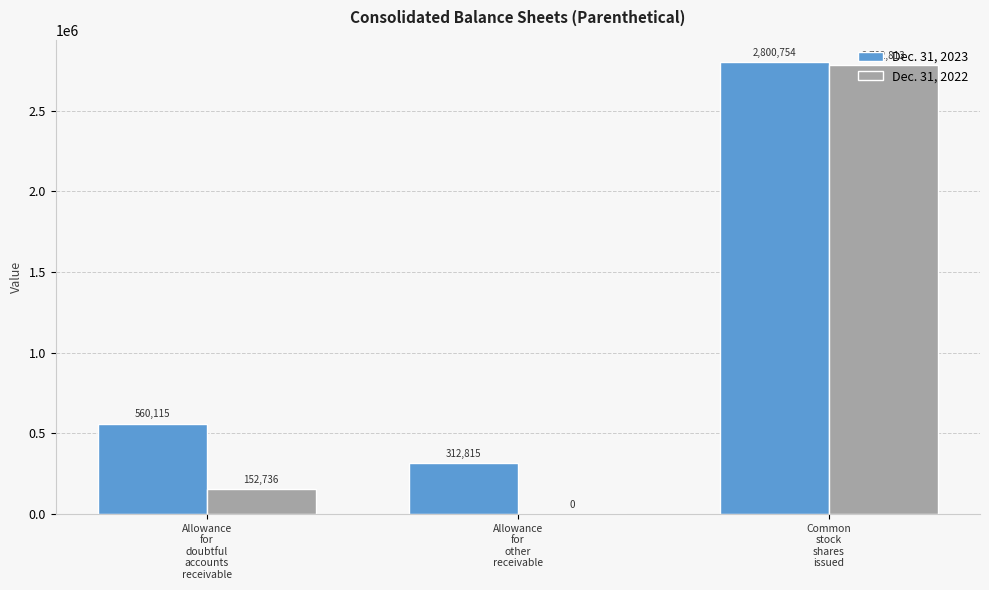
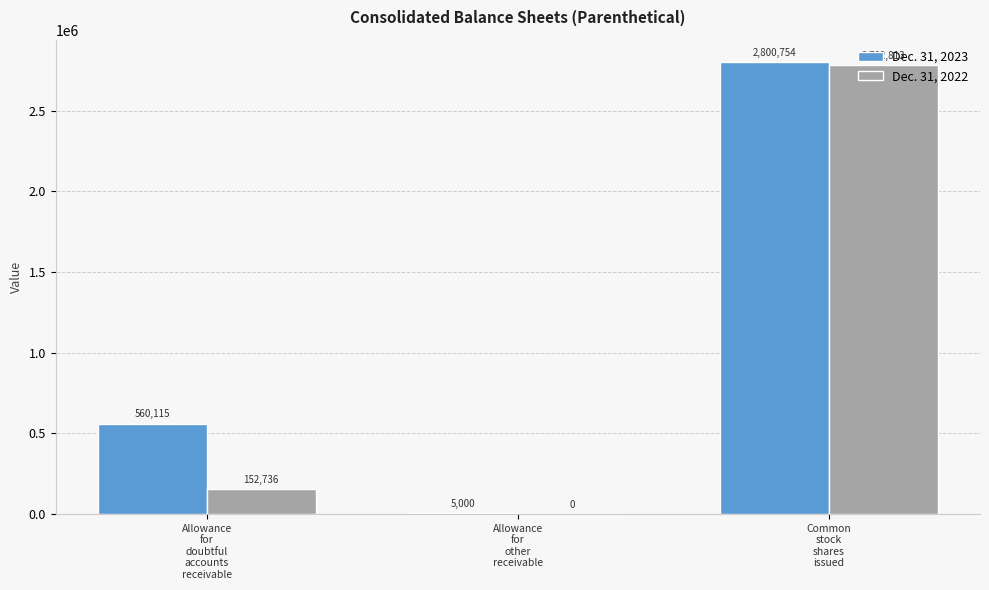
Dec. 31, 2023, Allowance for other receivable: 312,815 -> 5,000
